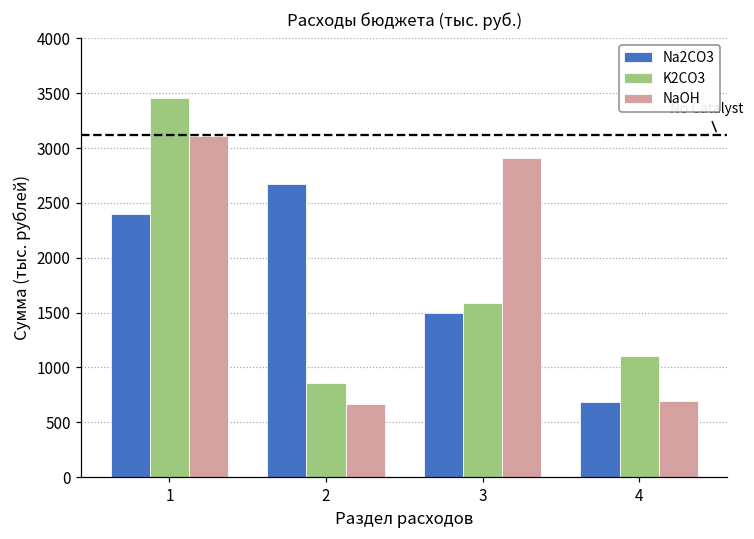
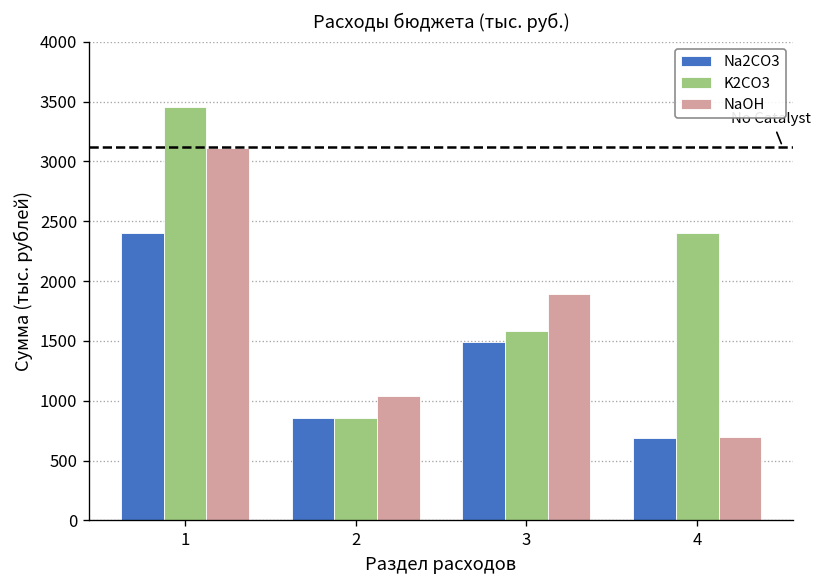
Na2CO3, 2: 2700 -> 900
NaOH, 2: 700 -> 1000
NaOH, 3: 2900 -> 1900
K2CO3, 4: 1100 -> 2400
